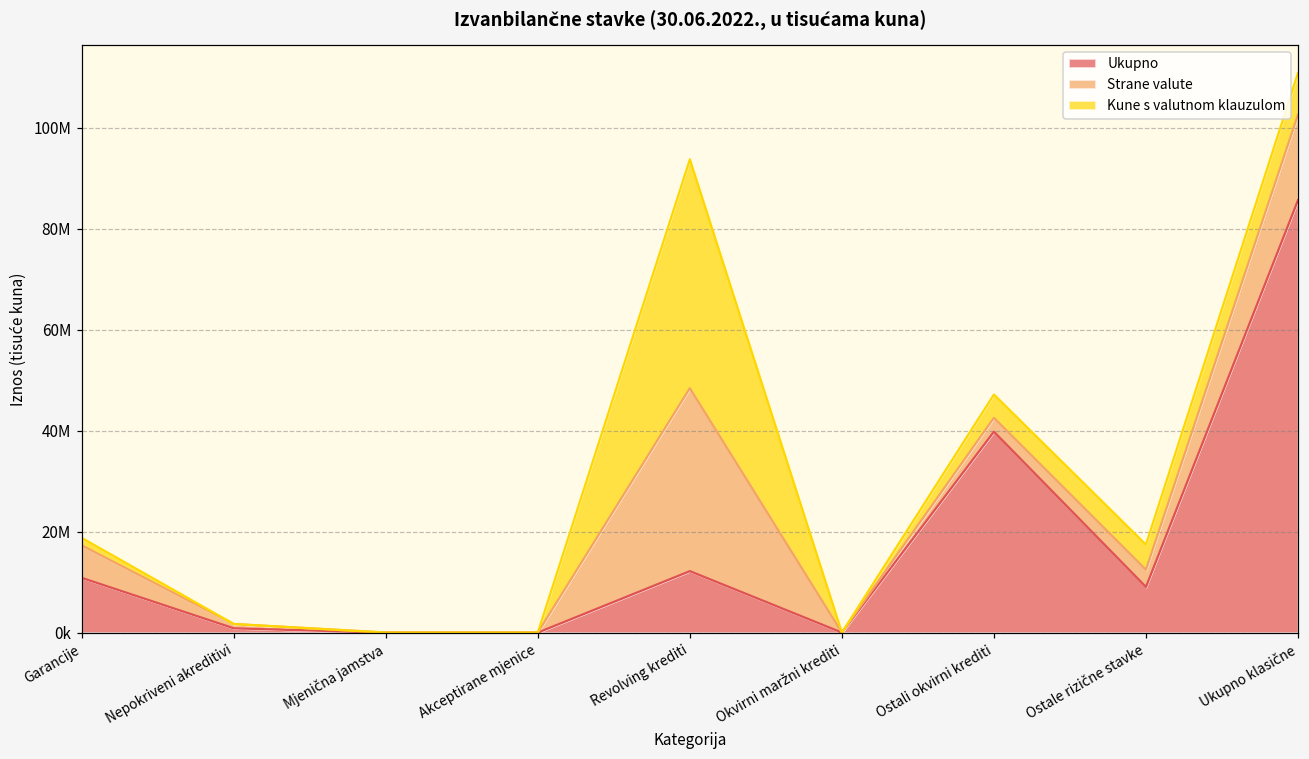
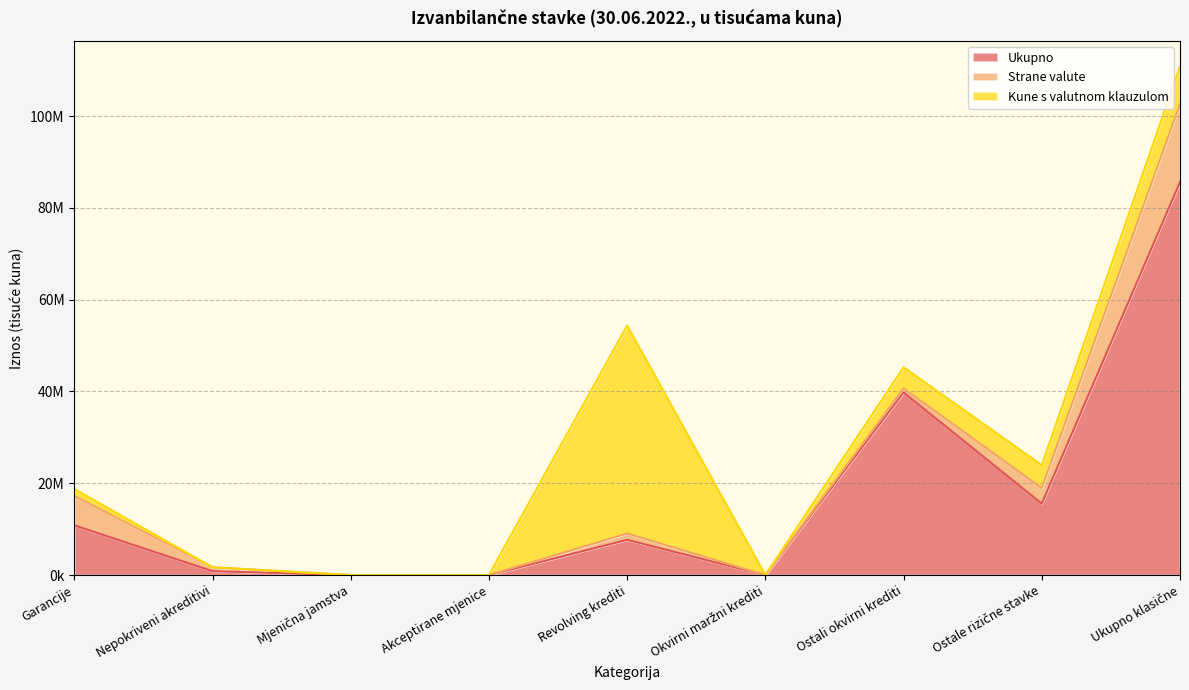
Ukupno, Revolving krediti: 12000000 -> 8000000
Strane valute, Revolving krediti: 36000000 -> 1000000
Strane valute, Ostali okvirni krediti: 3000000 -> 1000000
Ukupno, Ostale rizične stavke: 9000000 -> 16000000
